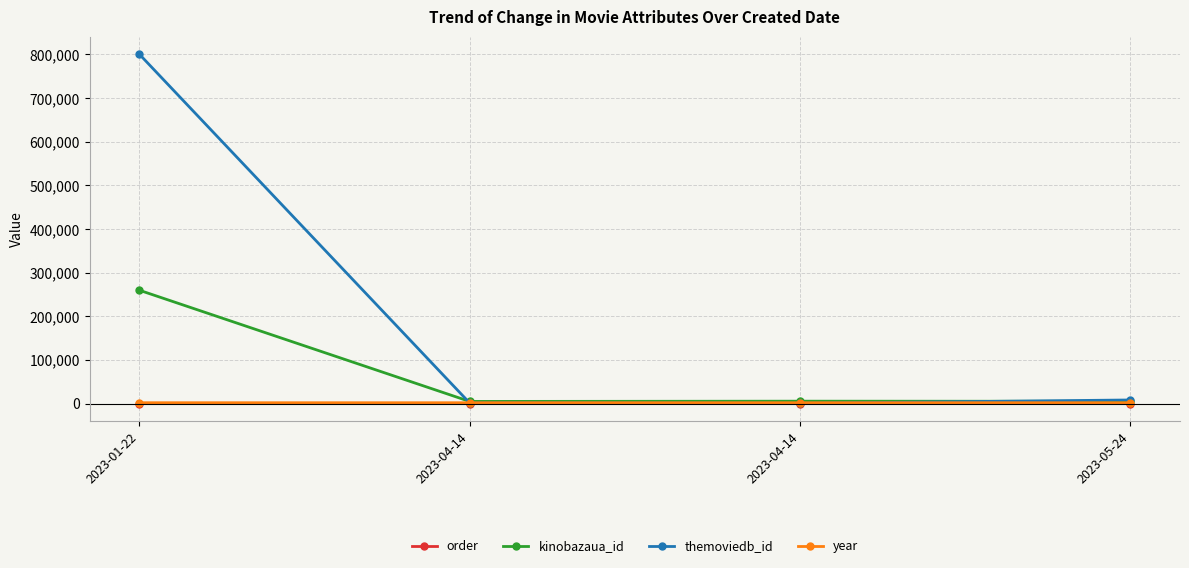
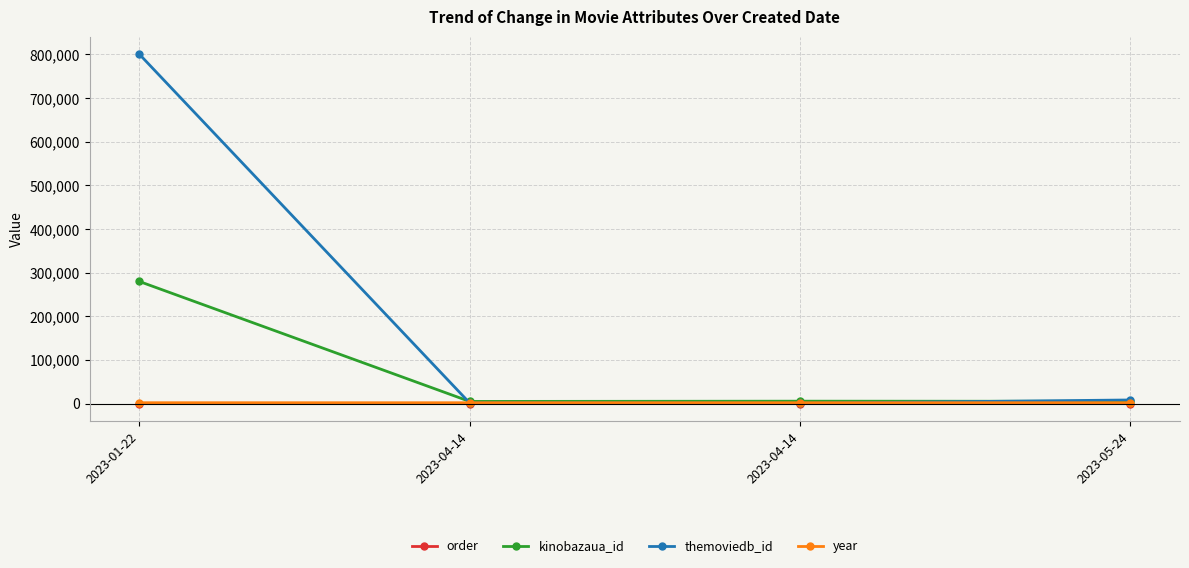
kinobazaua_id, 2023-01-22: 260,000 -> 280,000
